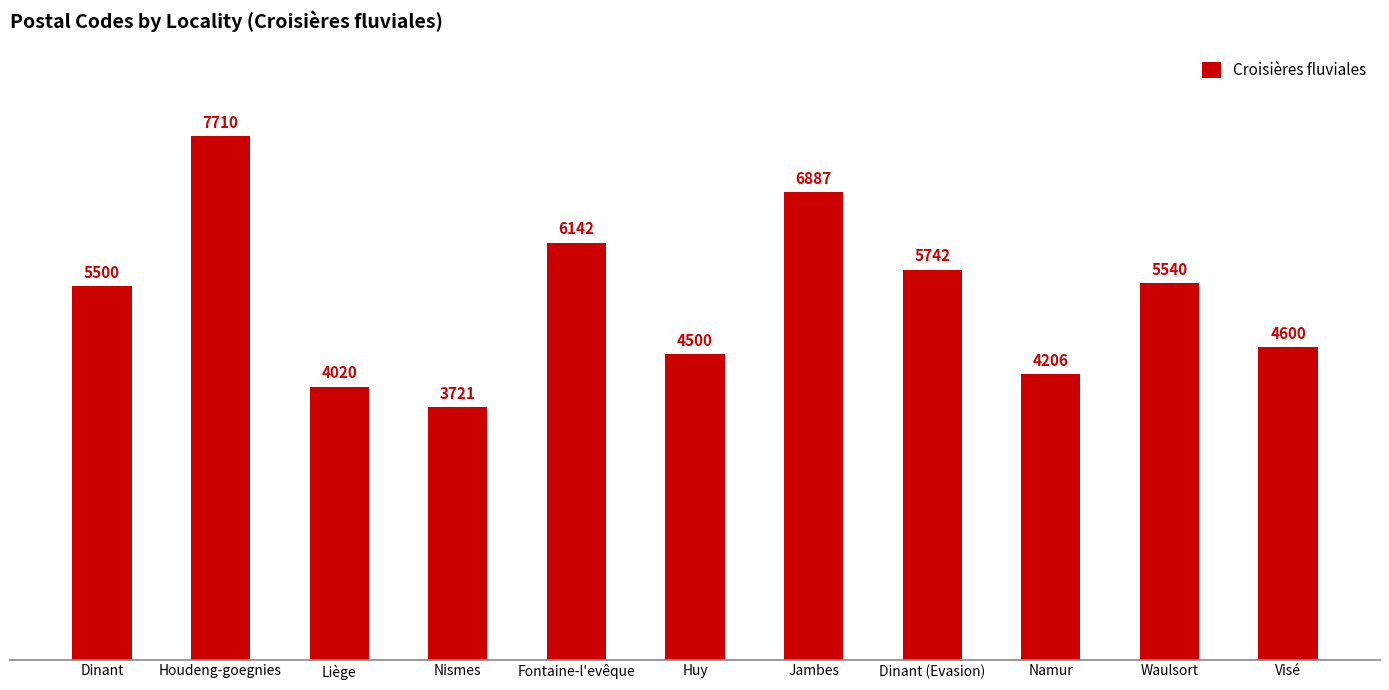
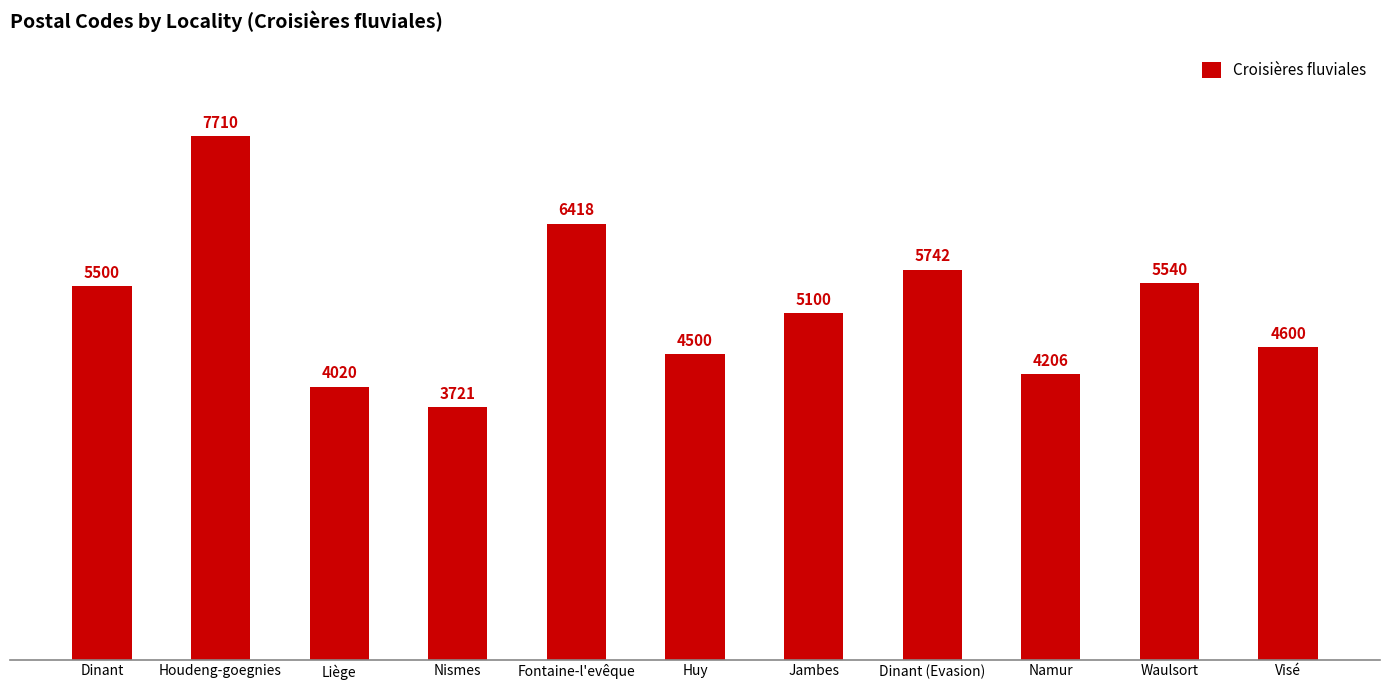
Fontaine-l'evêque: 6142 -> 6418
Jambes: 6887 -> 5100
